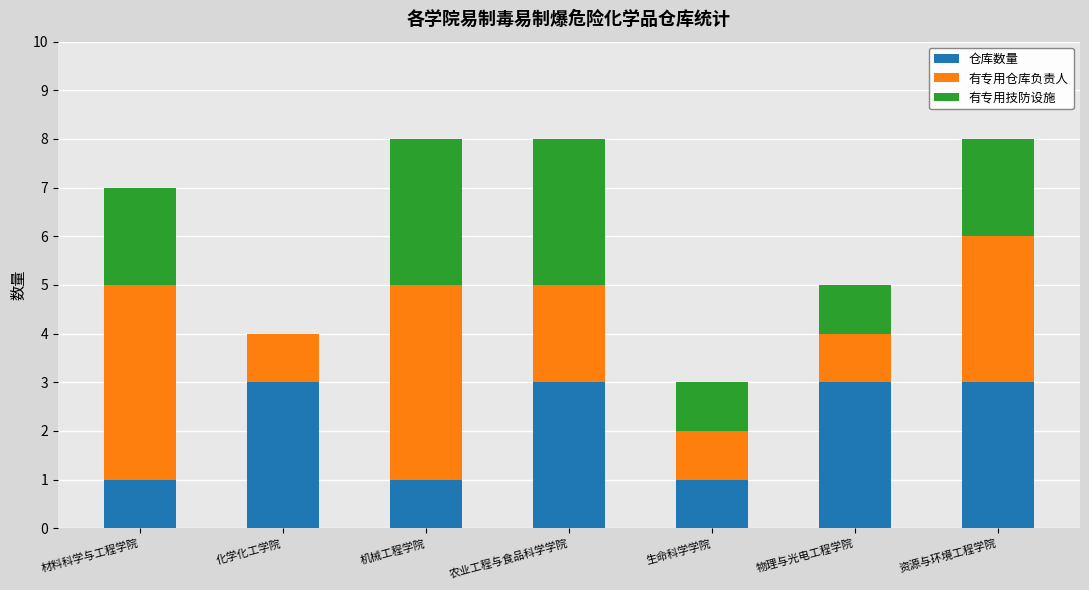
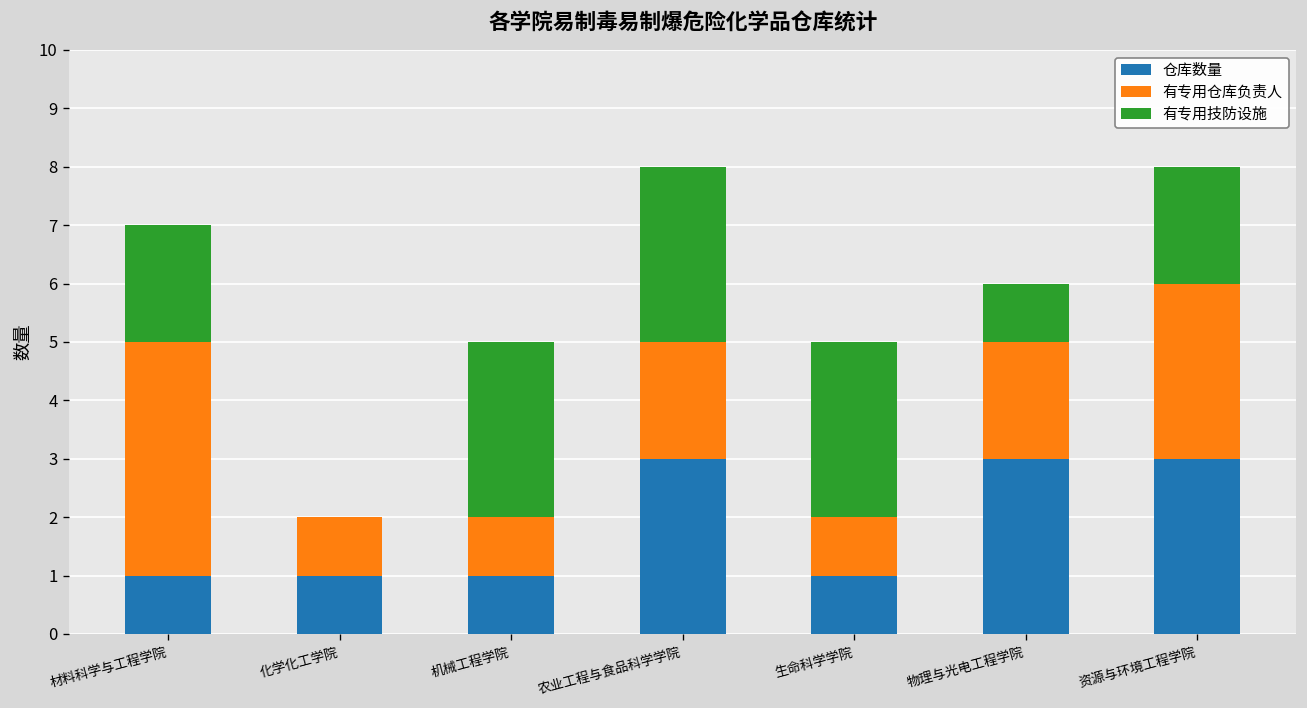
仓库数量, 化学化工学院: 3 -> 1
有专用仓库负责人, 机械工程学院: 4 -> 1
有专用技防设施, 生命科学学院: 1 -> 3
有专用仓库负责人, 物理与光电工程学院: 1 -> 2
